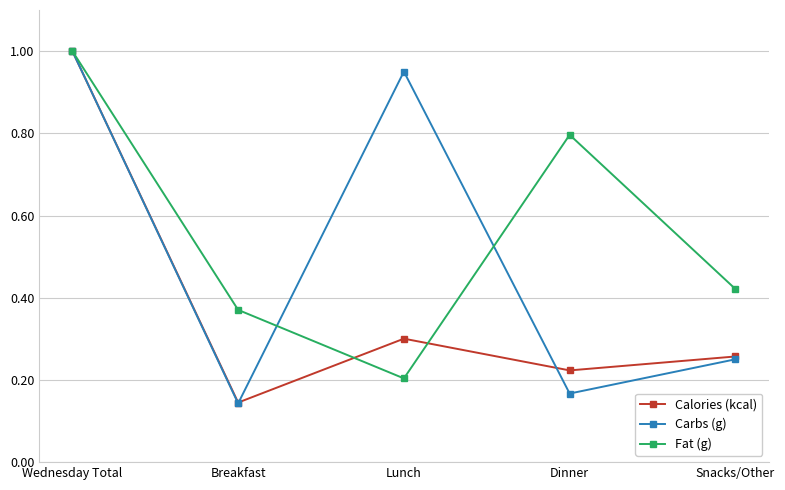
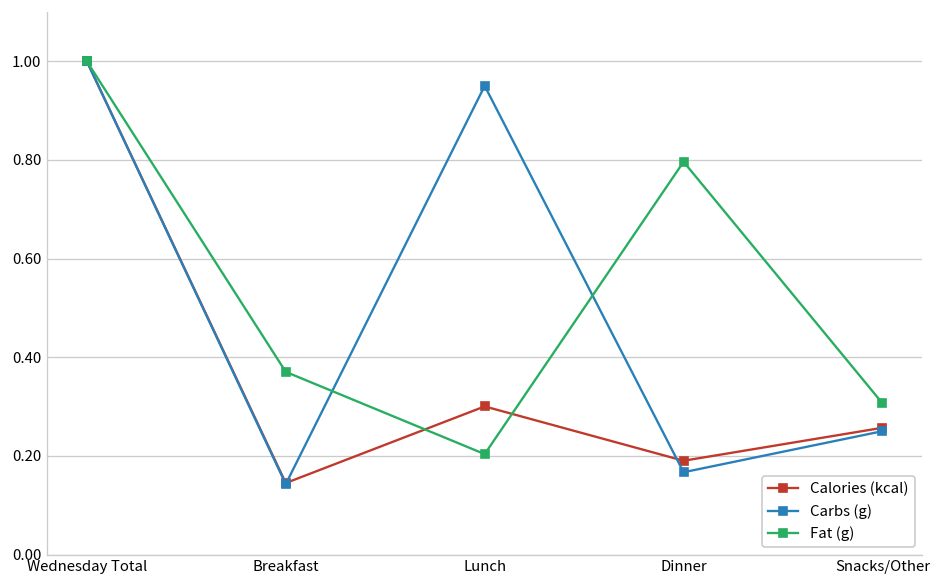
Calories (kcal), Dinner: 0.22 -> 0.19
Fat (g), Snacks/Other: 0.42 -> 0.31
